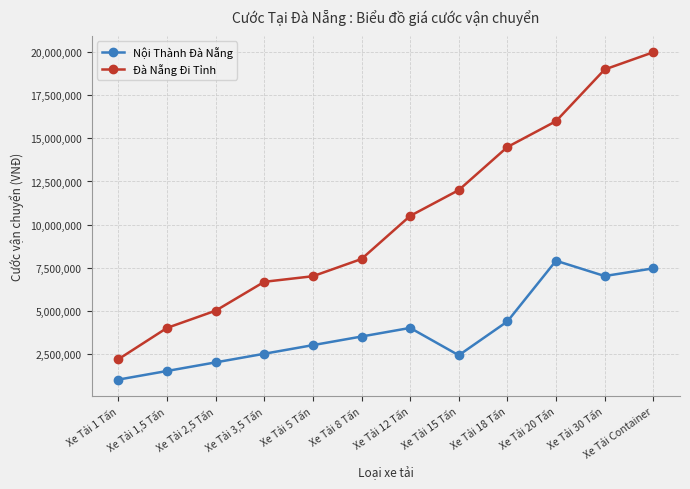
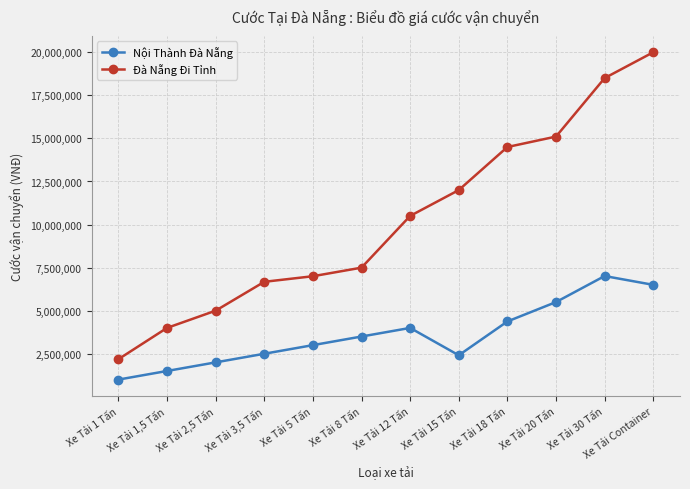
Đà Nẵng Đi Tỉnh, Xe Tải 8 Tấn: 8,000,000 -> 7,500,000
Nội Thành Đà Nẵng, Xe Tải 20 Tấn: 7,900,000 -> 5,500,000
Đà Nẵng Đi Tỉnh, Xe Tải 20 Tấn: 16,000,000 -> 15,100,000
Đà Nẵng Đi Tỉnh, Xe Tải 30 Tấn: 19,000,000 -> 18,500,000
Nội Thành Đà Nẵng, Xe Tải Container: 7,500,000 -> 6,500,000
